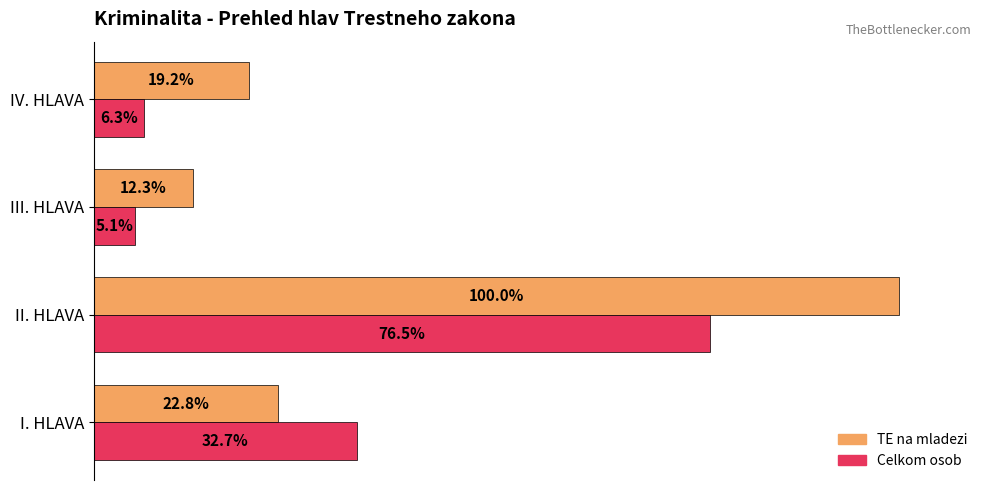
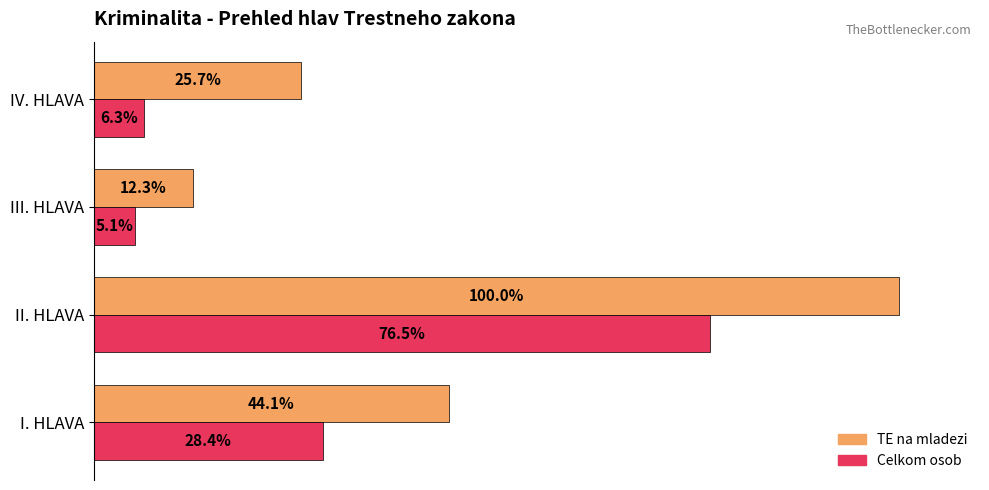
TE na mladezi, IV. HLAVA: 19.2% -> 25.7%
TE na mladezi, I. HLAVA: 22.8% -> 44.1%
Celkom osob, I. HLAVA: 32.7% -> 28.4%
